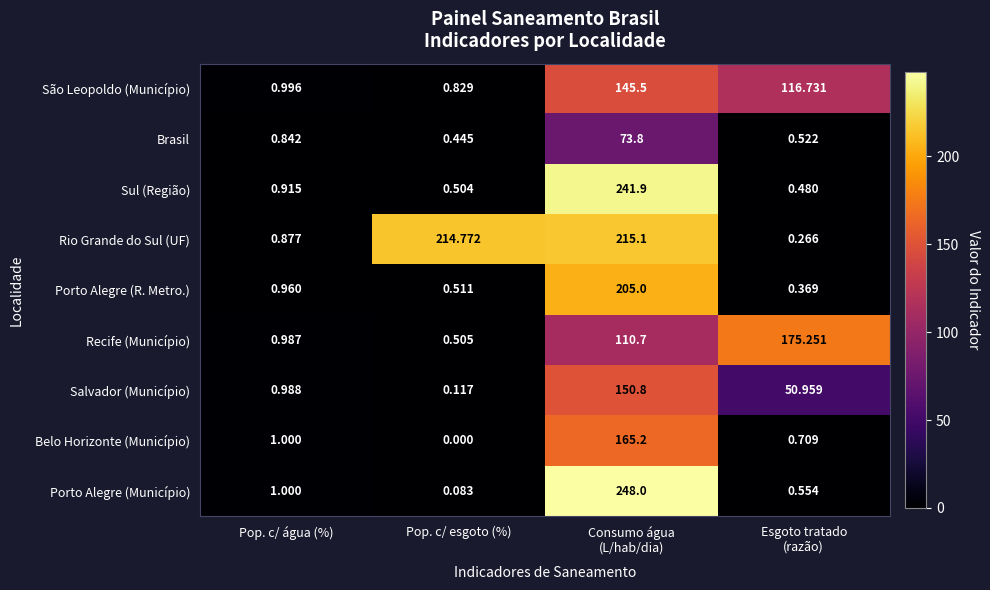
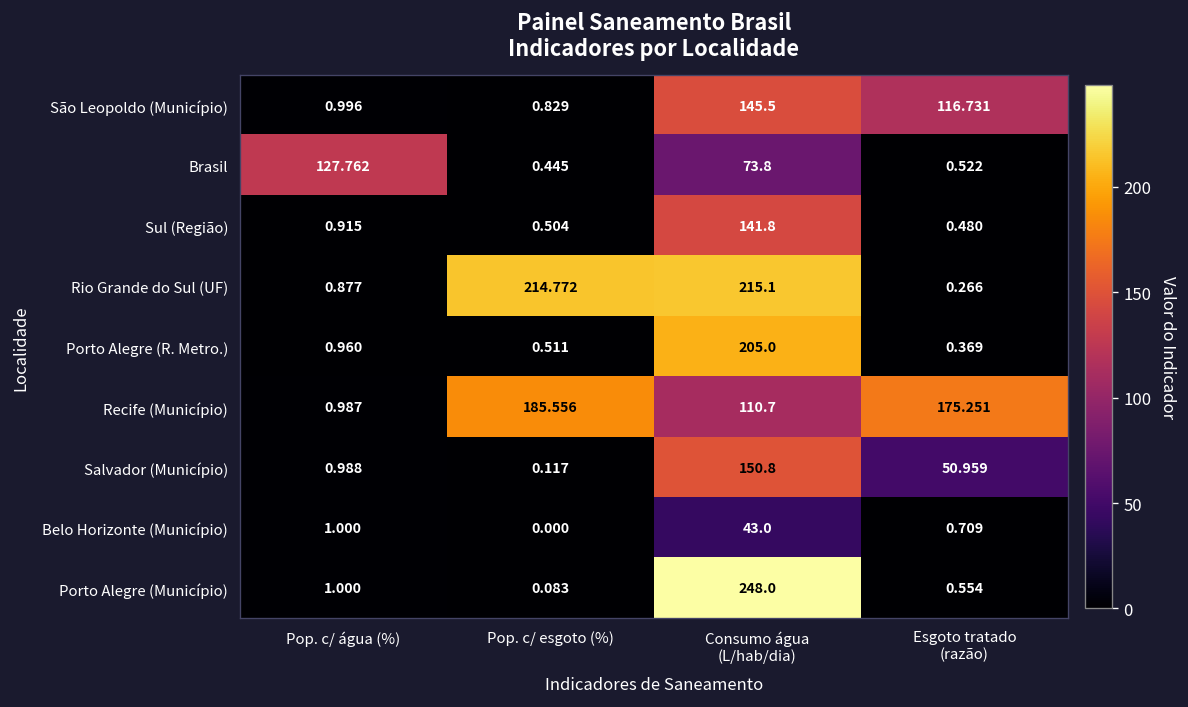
Brasil, Pop. c/ água (%): 0.842 -> 127.762
Sul (Região), Consumo água (L/hab/dia): 241.9 -> 141.8
Recife (Município), Pop. c/ esgoto (%): 0.505 -> 185.556
Belo Horizonte (Município), Consumo água (L/hab/dia): 165.2 -> 43.0
